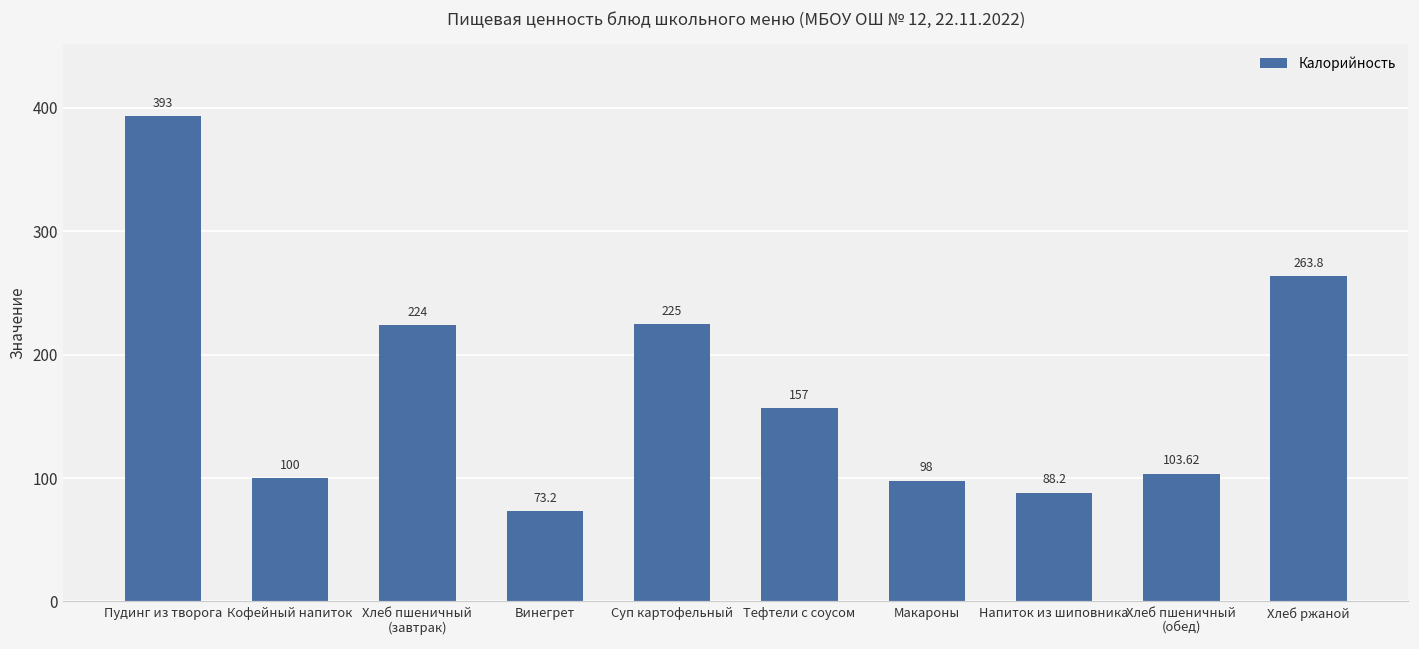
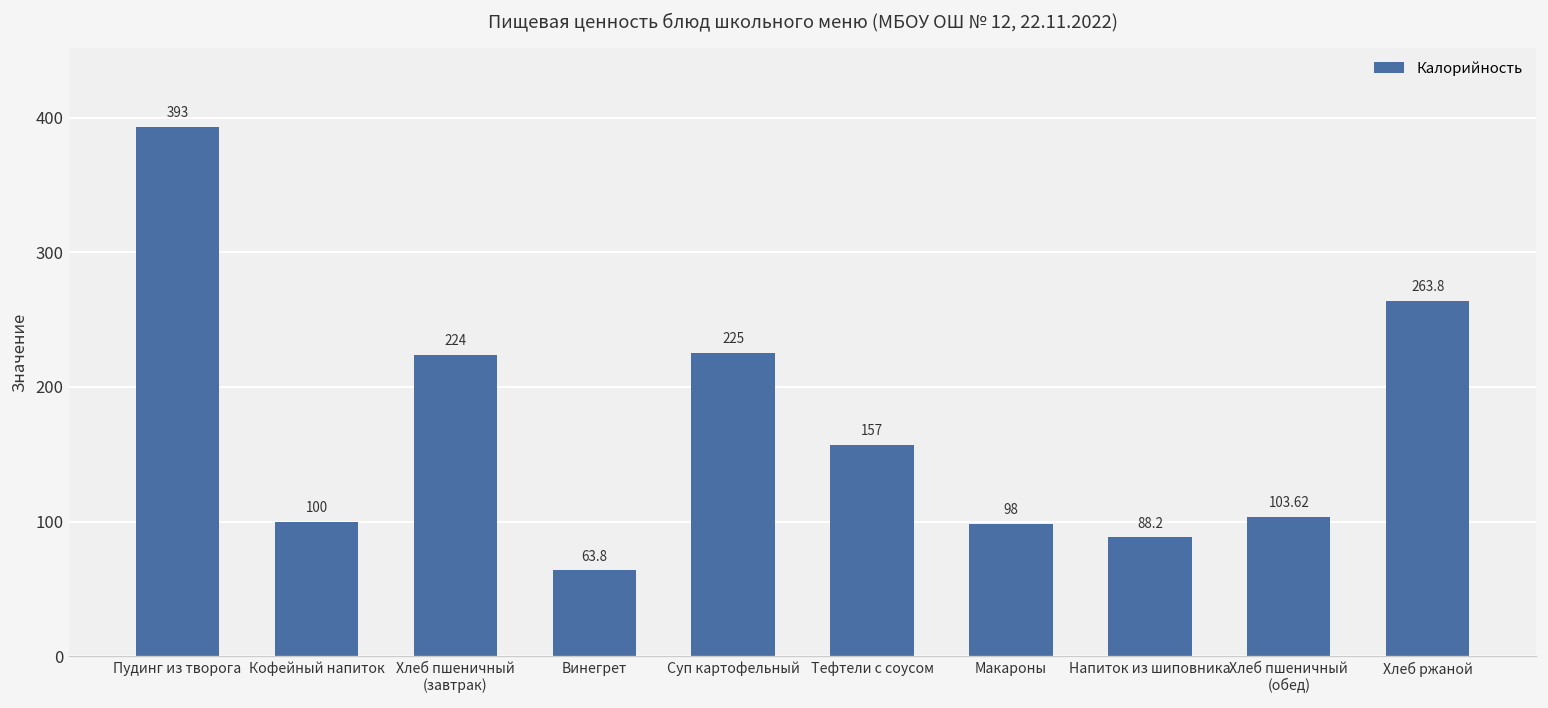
Винегрет: 73.2 -> 63.8
